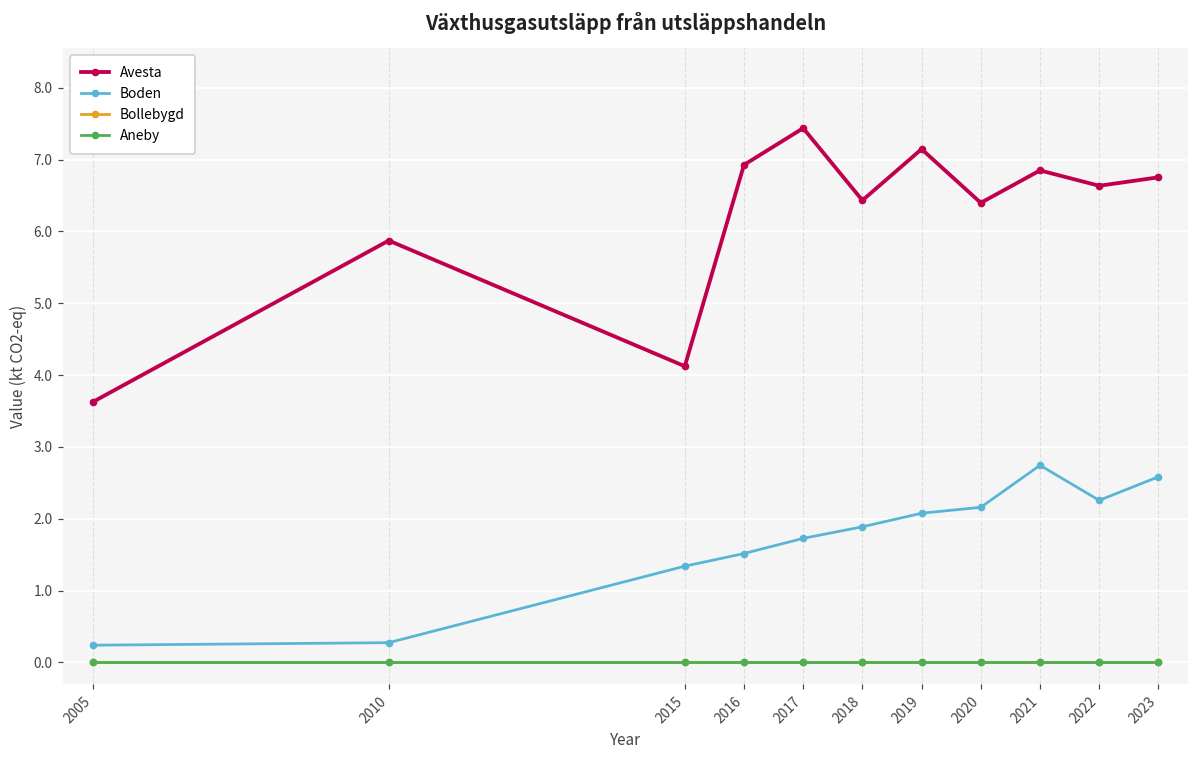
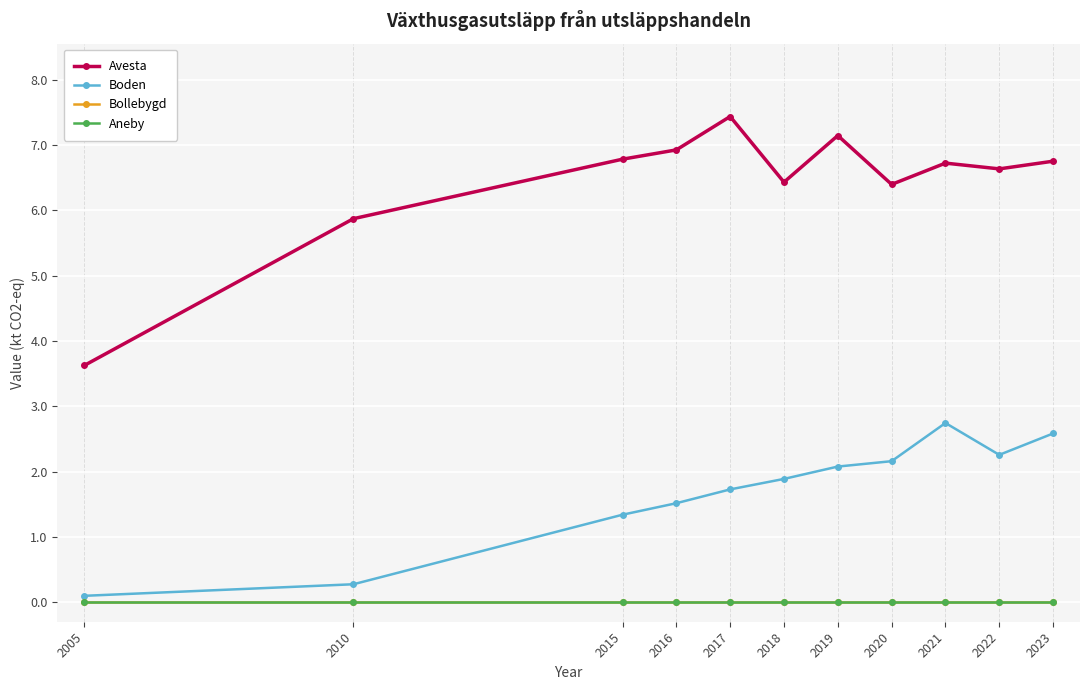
Boden, 2005: 0.2 -> 0.1
Avesta, 2015: 4.1 -> 6.8
Avesta, 2021: 6.8 -> 6.7
